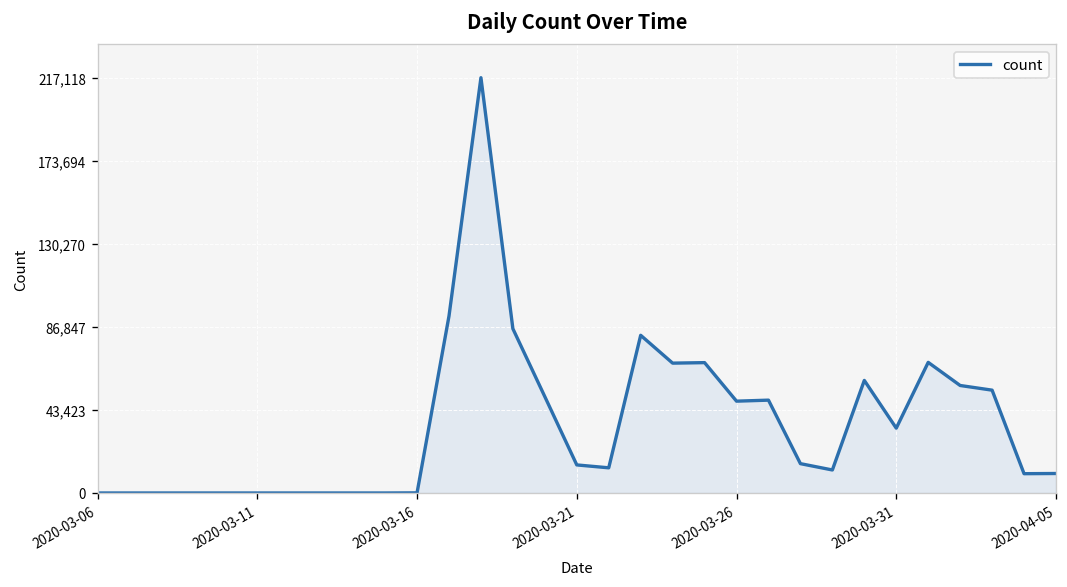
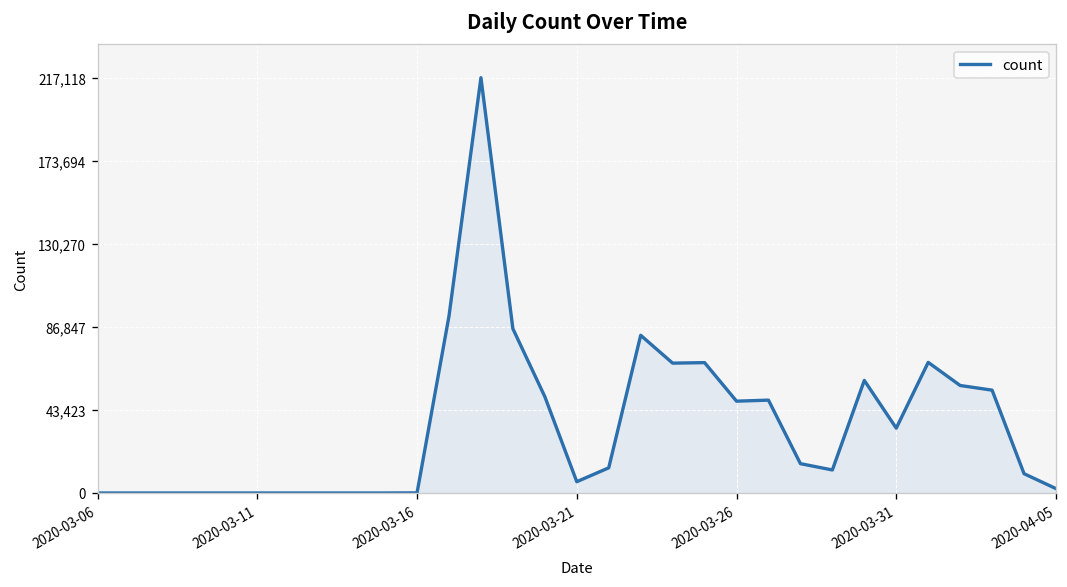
2020-03-21: 15,000 -> 6,000
2020-04-05: 10,000 -> 2,000
